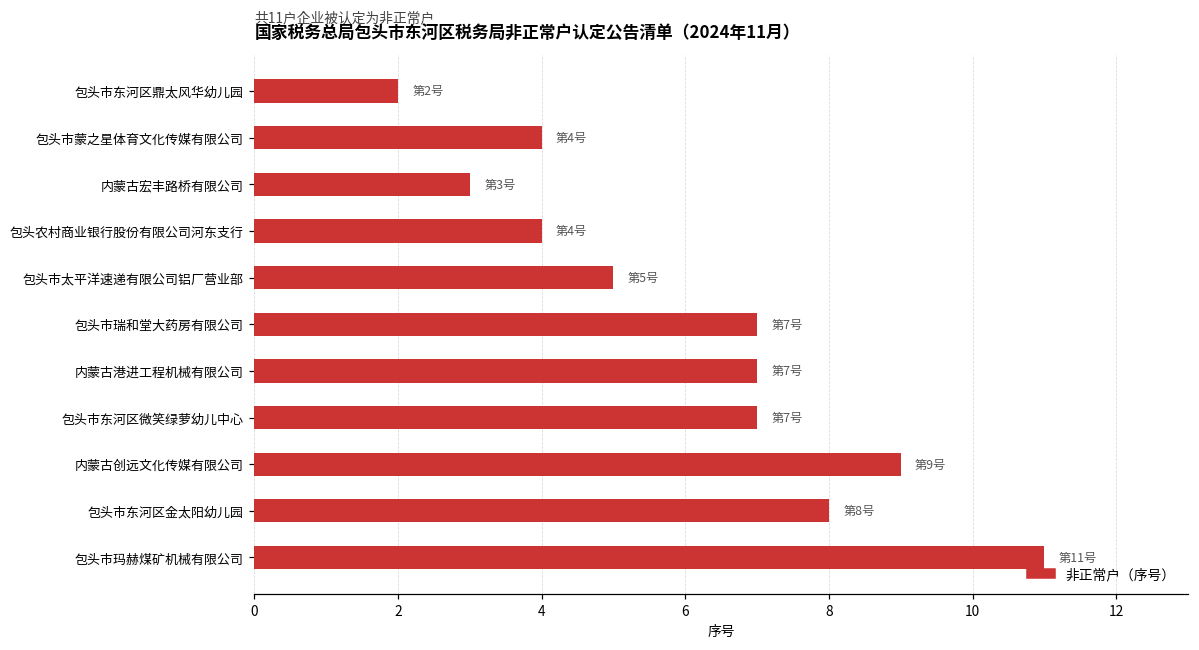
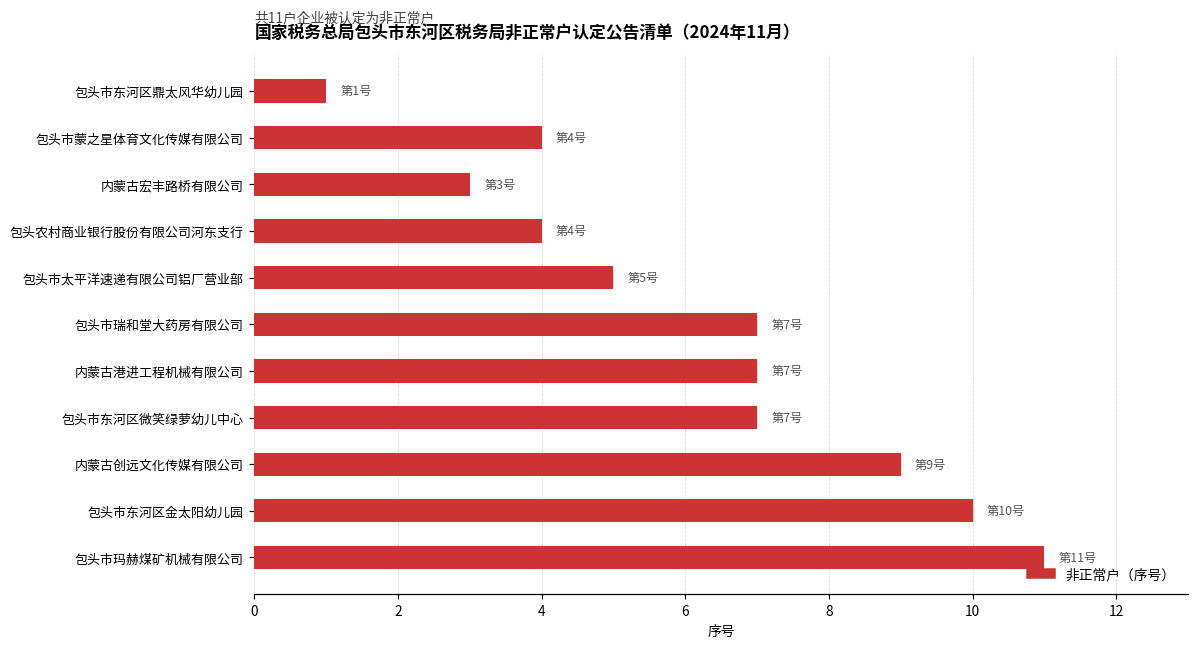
包头市东河区鼎太风华幼儿园: 2号 -> 1号
包头市东河区金太阳幼儿园: 8号 -> 10号
